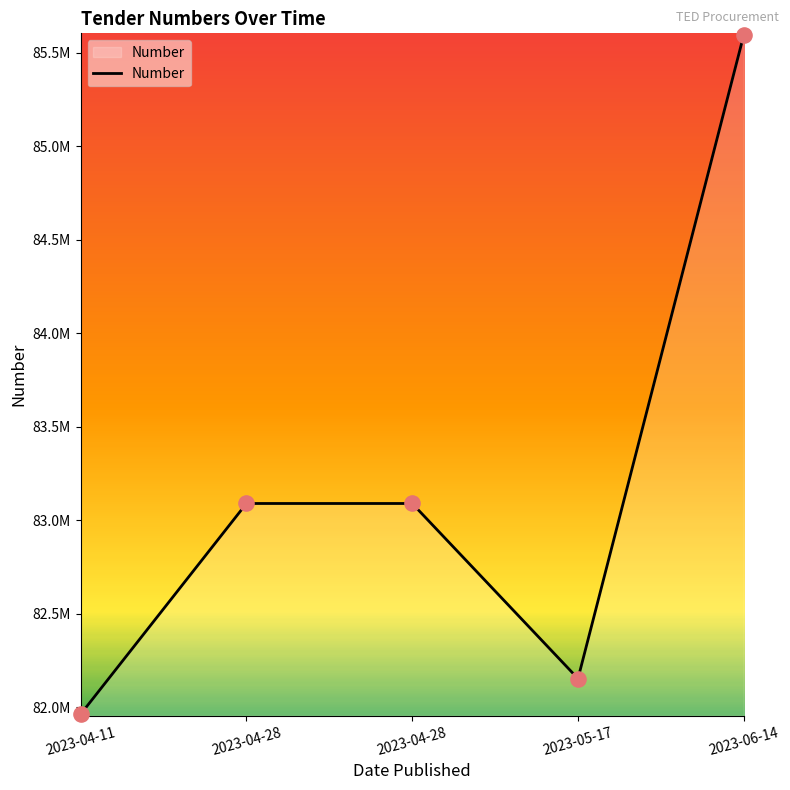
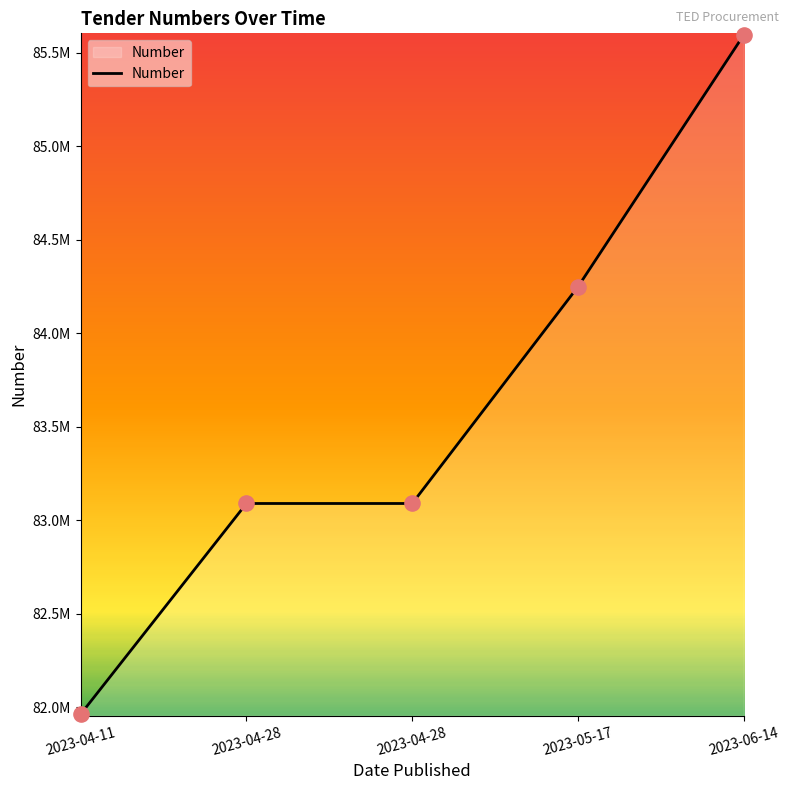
2023-05-17: 82150000 -> 84250000
